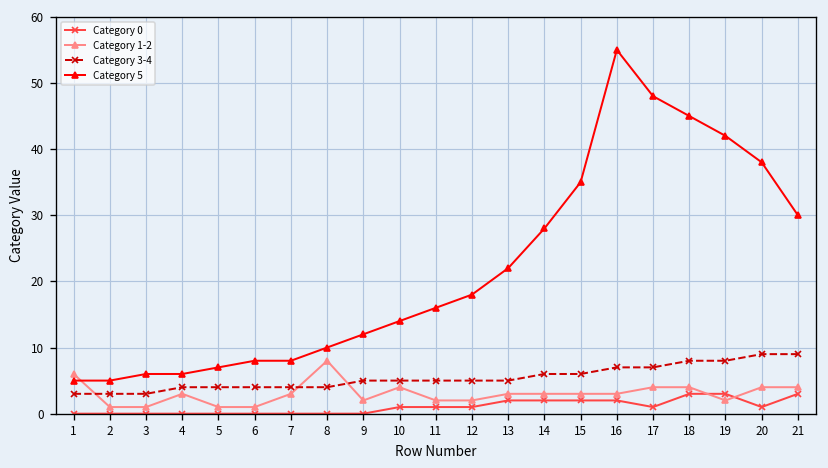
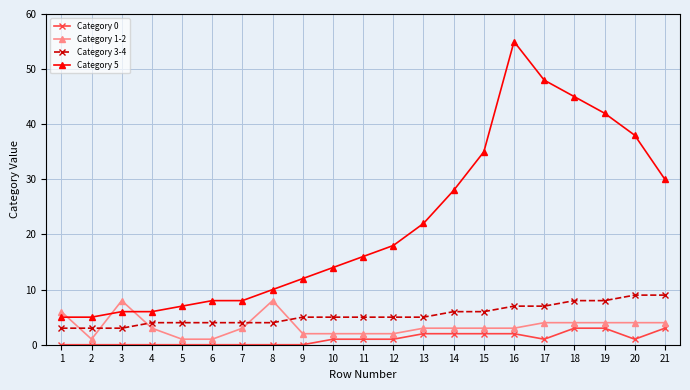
Category 1-2, 3: 1 -> 8
Category 1-2, 10: 4 -> 2
Category 1-2, 19: 2 -> 4
